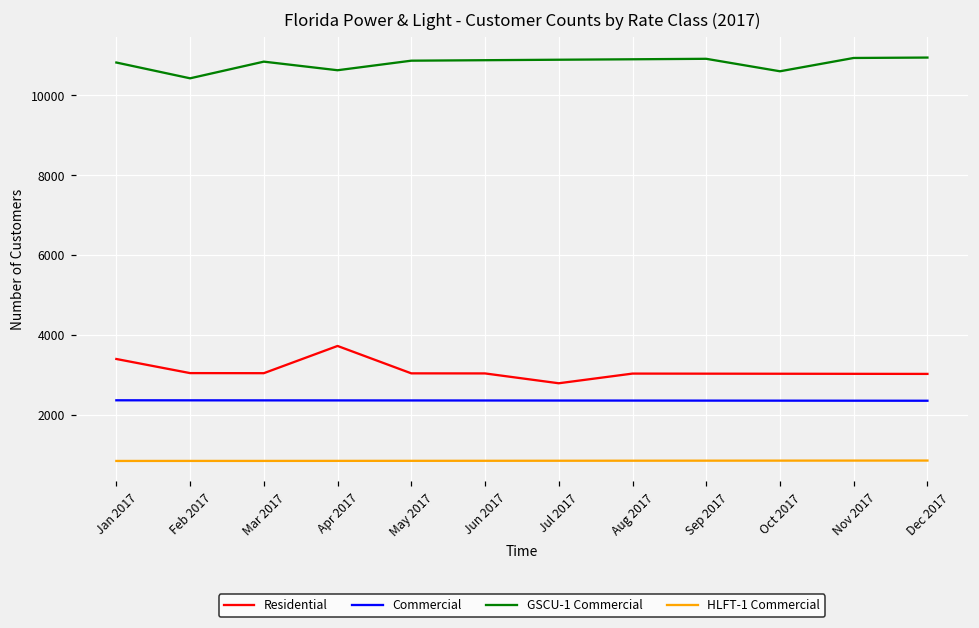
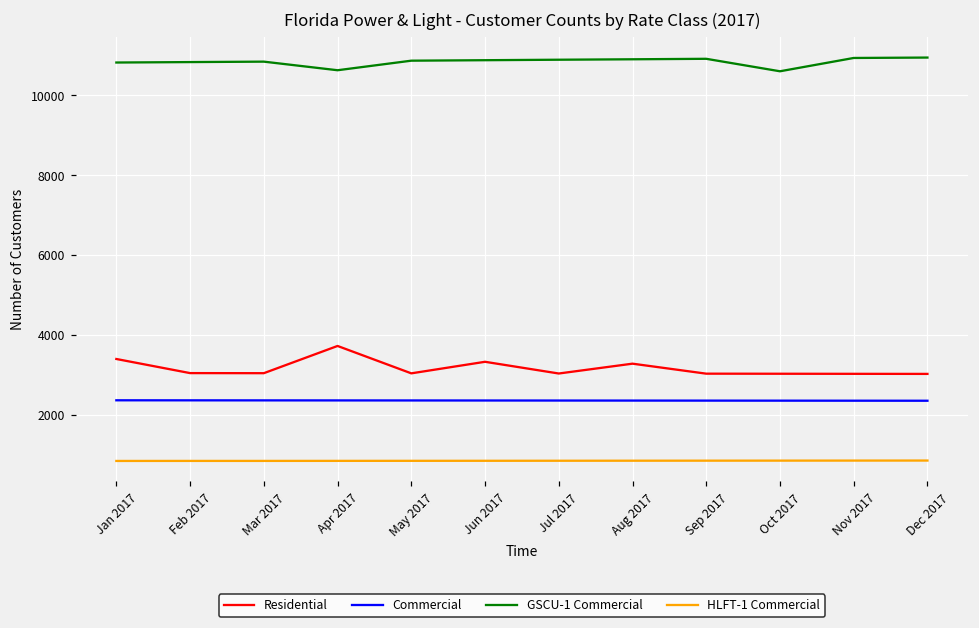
GSCU-1 Commercial, Feb 2017: 10400 -> 10800
Residential, Jun 2017: 3000 -> 3300
Residential, Jul 2017: 2800 -> 3000
Residential, Aug 2017: 3000 -> 3300
